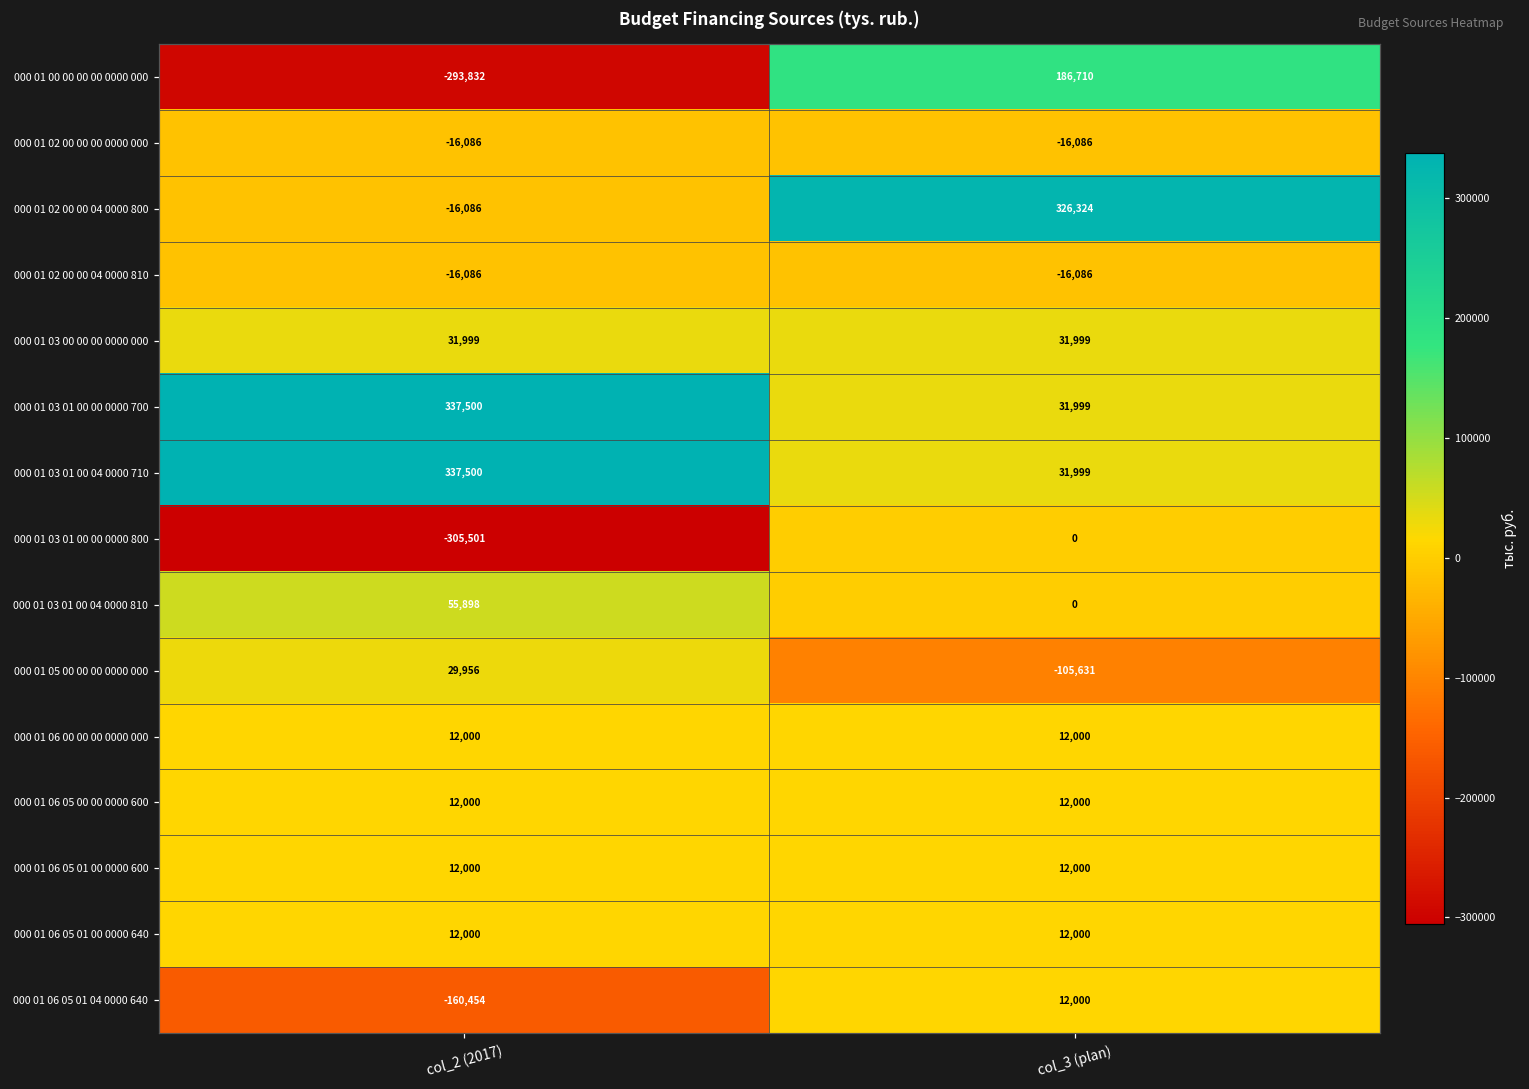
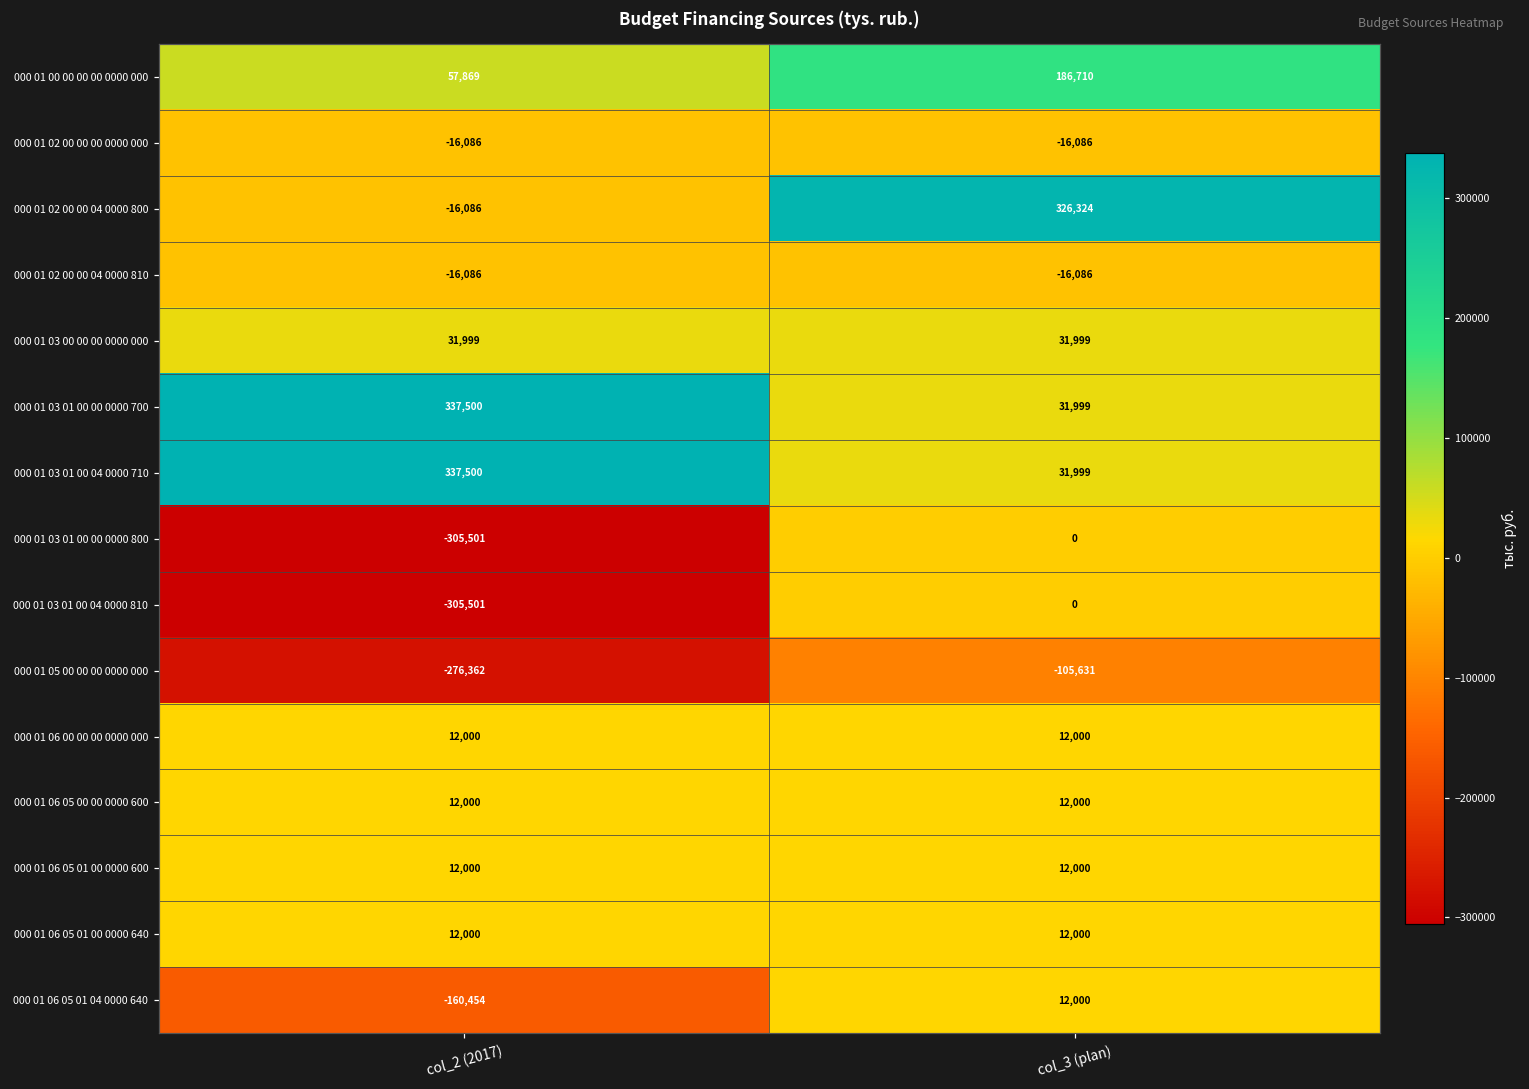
000 01 00 00 00 00 0000 000, col_2 (2017): -293,832 -> 57,869
000 01 03 01 00 04 0000 810, col_2 (2017): 55,898 -> -305,501
000 01 05 00 00 00 0000 000, col_2 (2017): 29,956 -> -276,362
